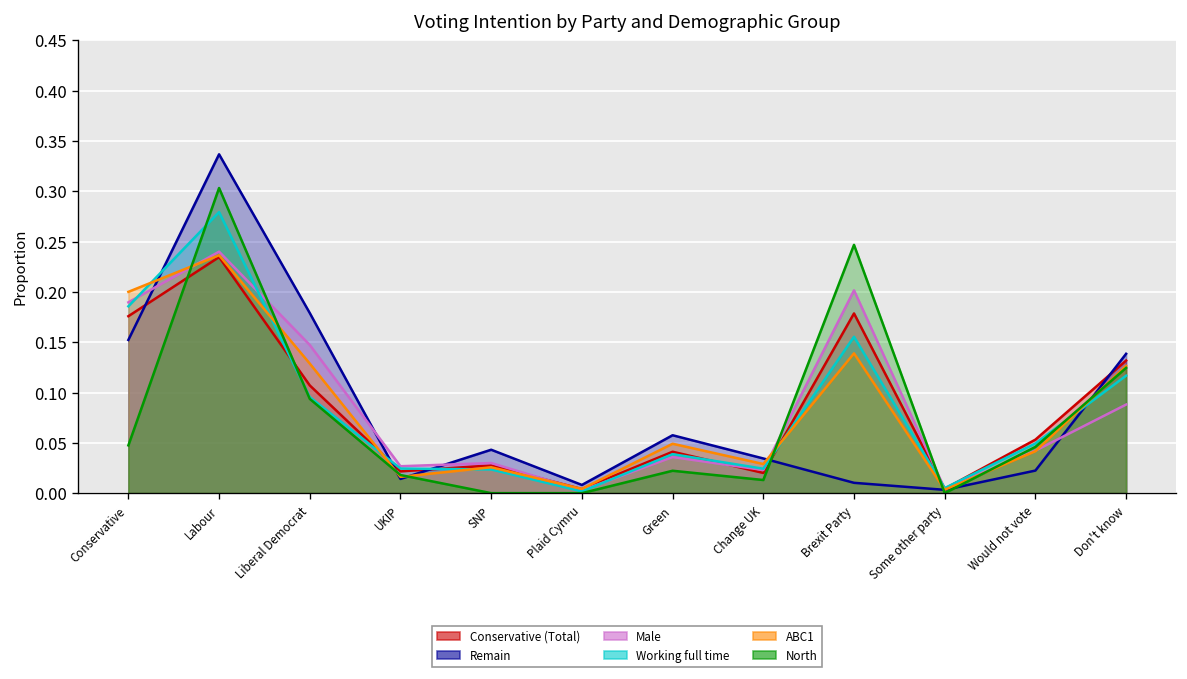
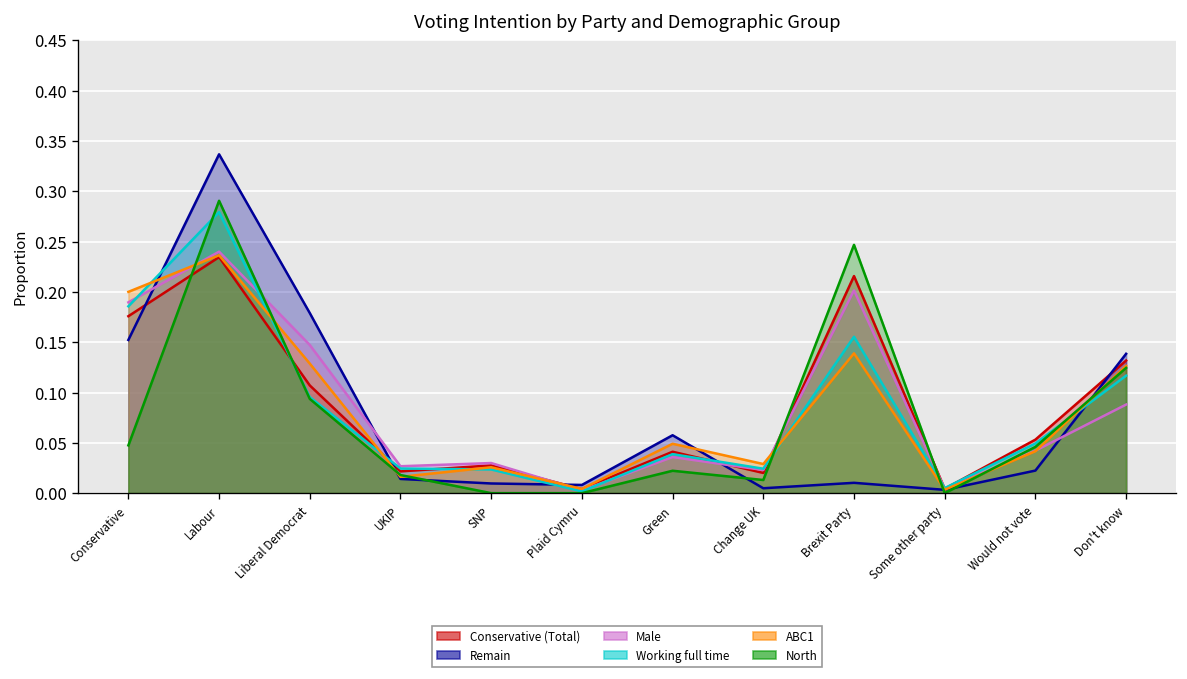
North, Labour: 0.30 -> 0.29
Remain, SNP: 0.04 -> 0.01
Remain, Change UK: 0.03 -> 0.00
Conservative (Total), Brexit Party: 0.18 -> 0.22
